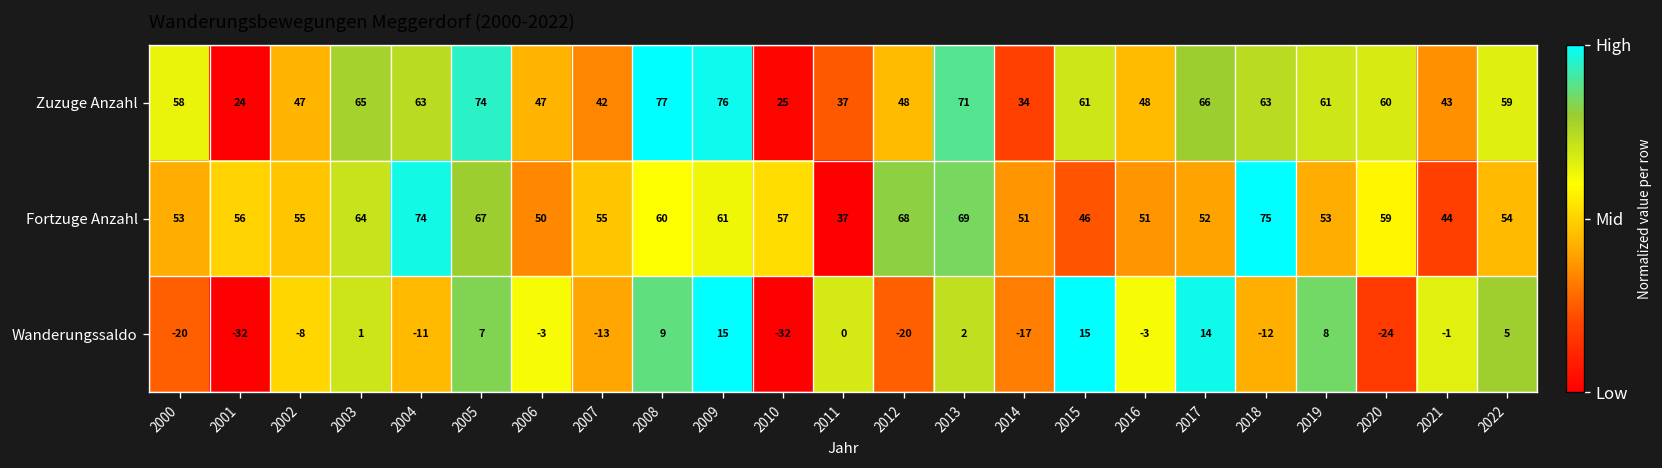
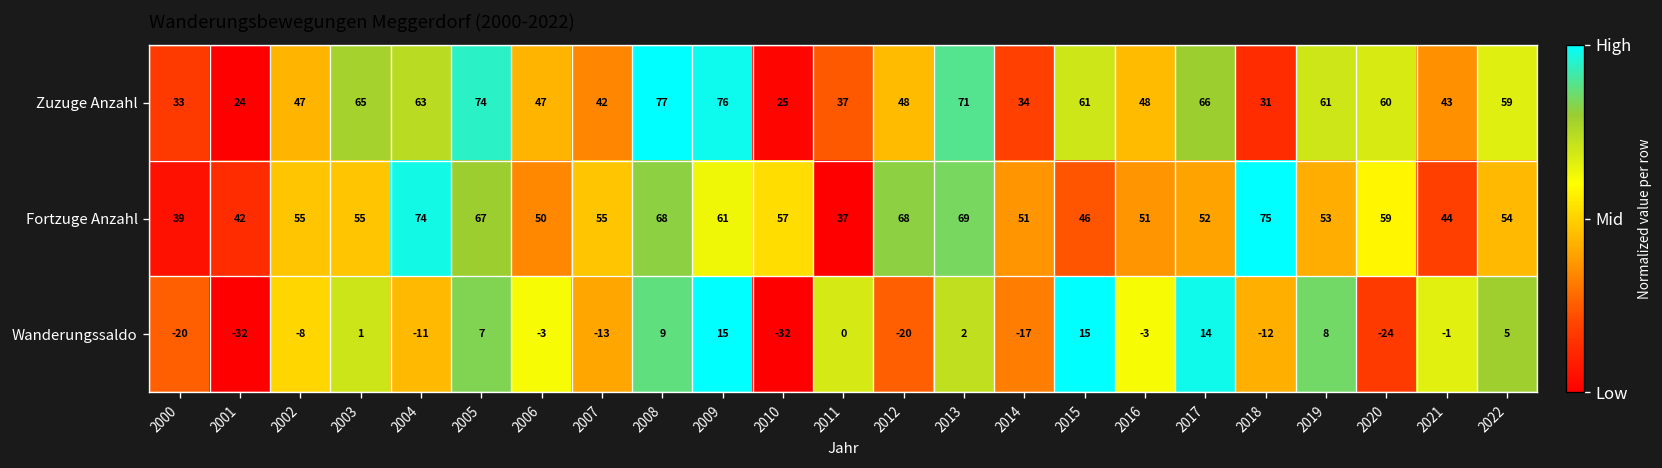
Zuzuge Anzahl, 2000: 58 -> 33
Zuzuge Anzahl, 2018: 63 -> 31
Fortzuge Anzahl, 2000: 53 -> 39
Fortzuge Anzahl, 2001: 56 -> 42
Fortzuge Anzahl, 2003: 64 -> 55
Fortzuge Anzahl, 2008: 60 -> 68
